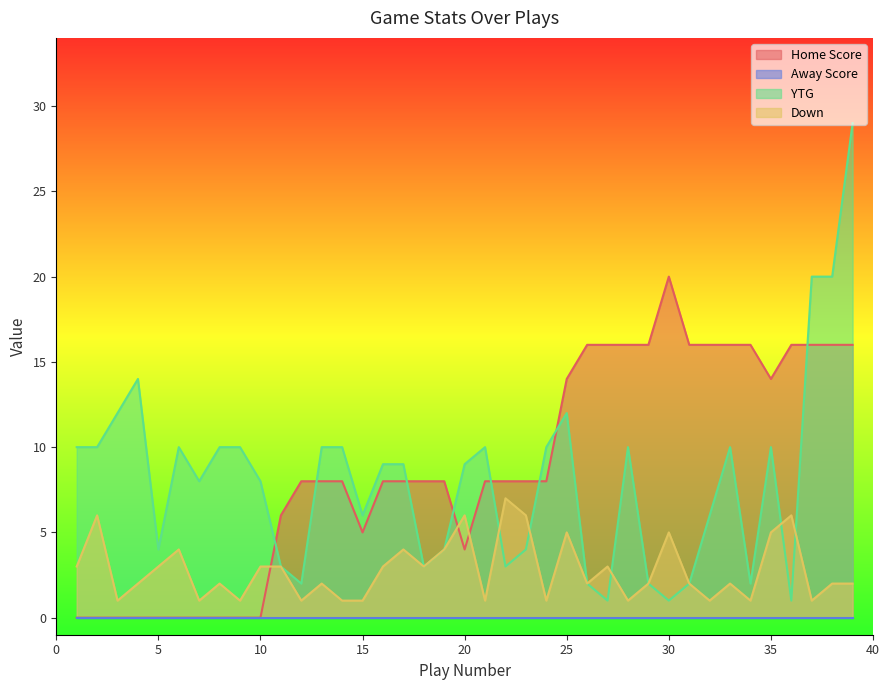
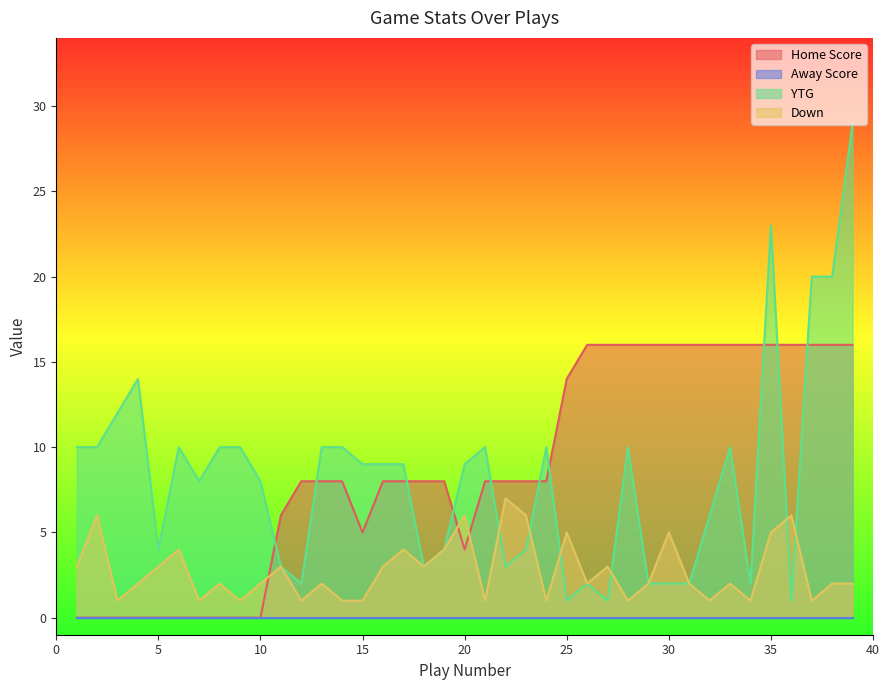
Down, 10: 3 -> 2
YTG, 15: 6 -> 9
YTG, 25: 12 -> 1
Home Score, 30: 20 -> 16
YTG, 30: 1 -> 2
Home Score, 35: 14 -> 16
YTG, 35: 10 -> 23
